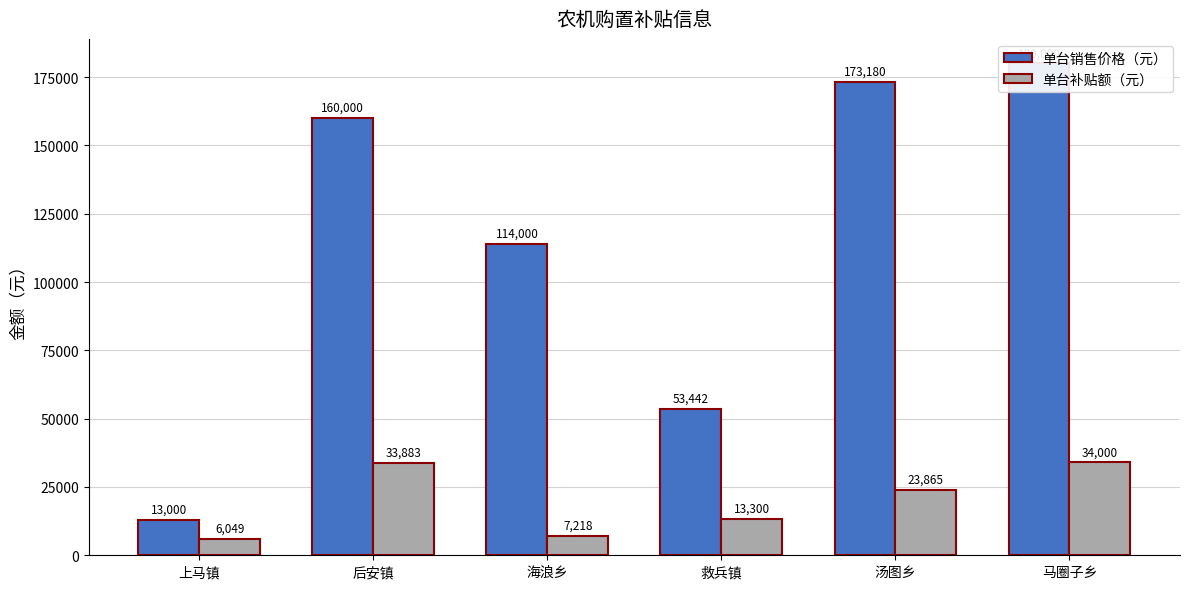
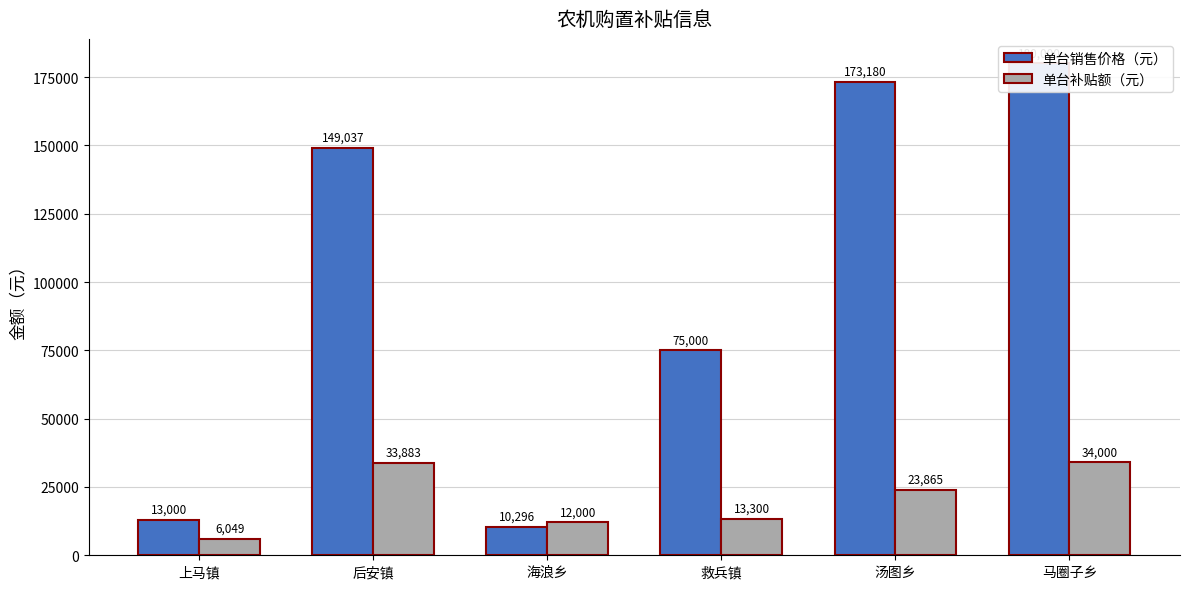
单台销售价格（元）, 后安镇: 160,000 -> 149,037
单台销售价格（元）, 海浪乡: 114,000 -> 10,296
单台补贴额（元）, 海浪乡: 7,218 -> 12,000
单台销售价格（元）, 救兵镇: 53,442 -> 75,000
